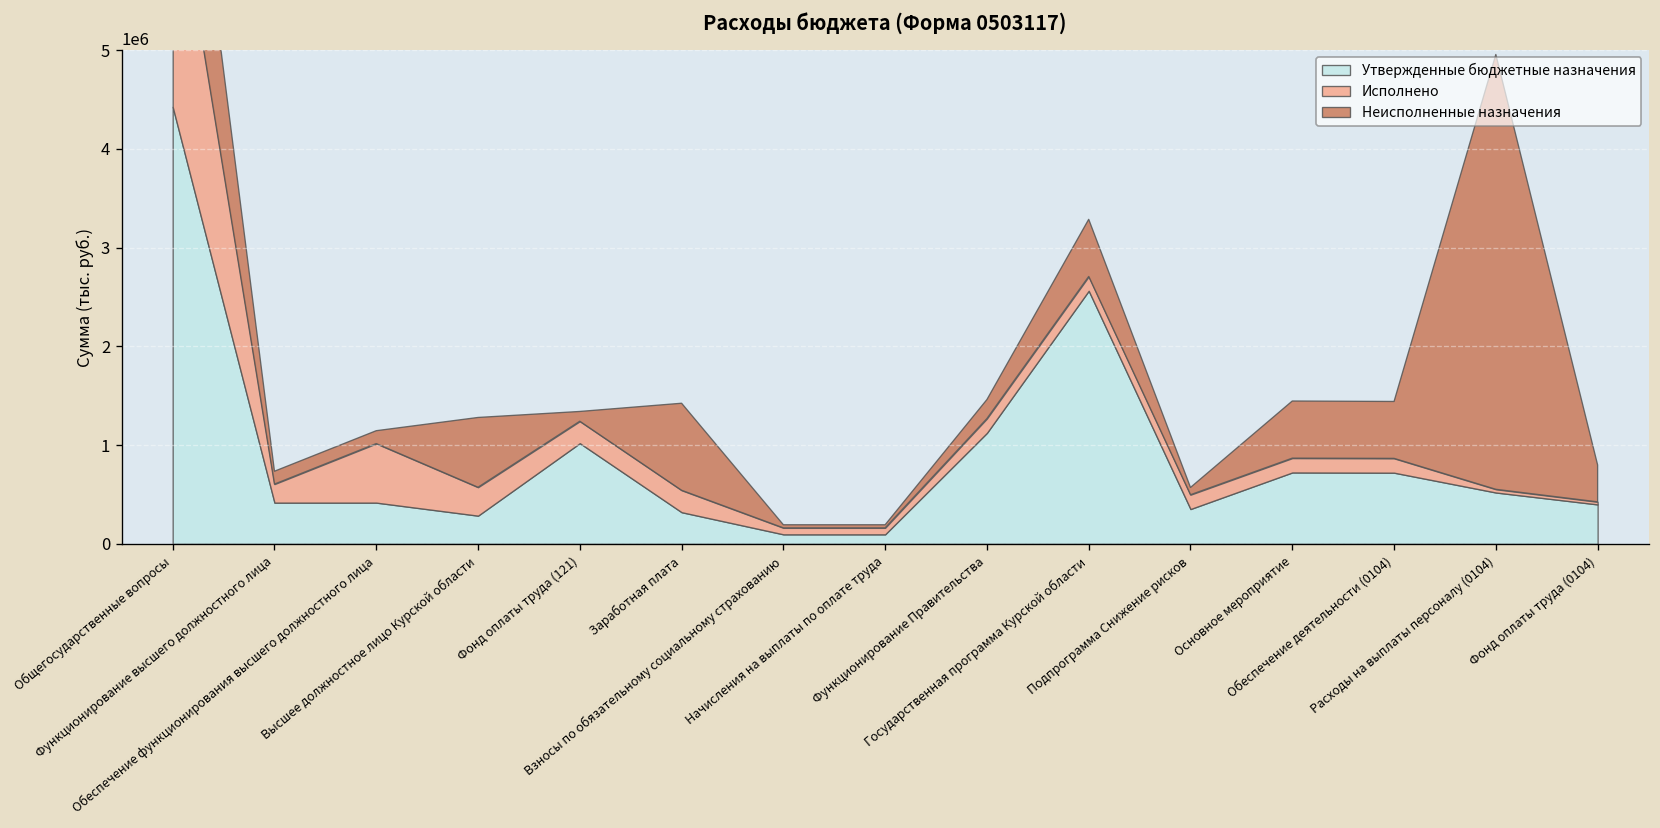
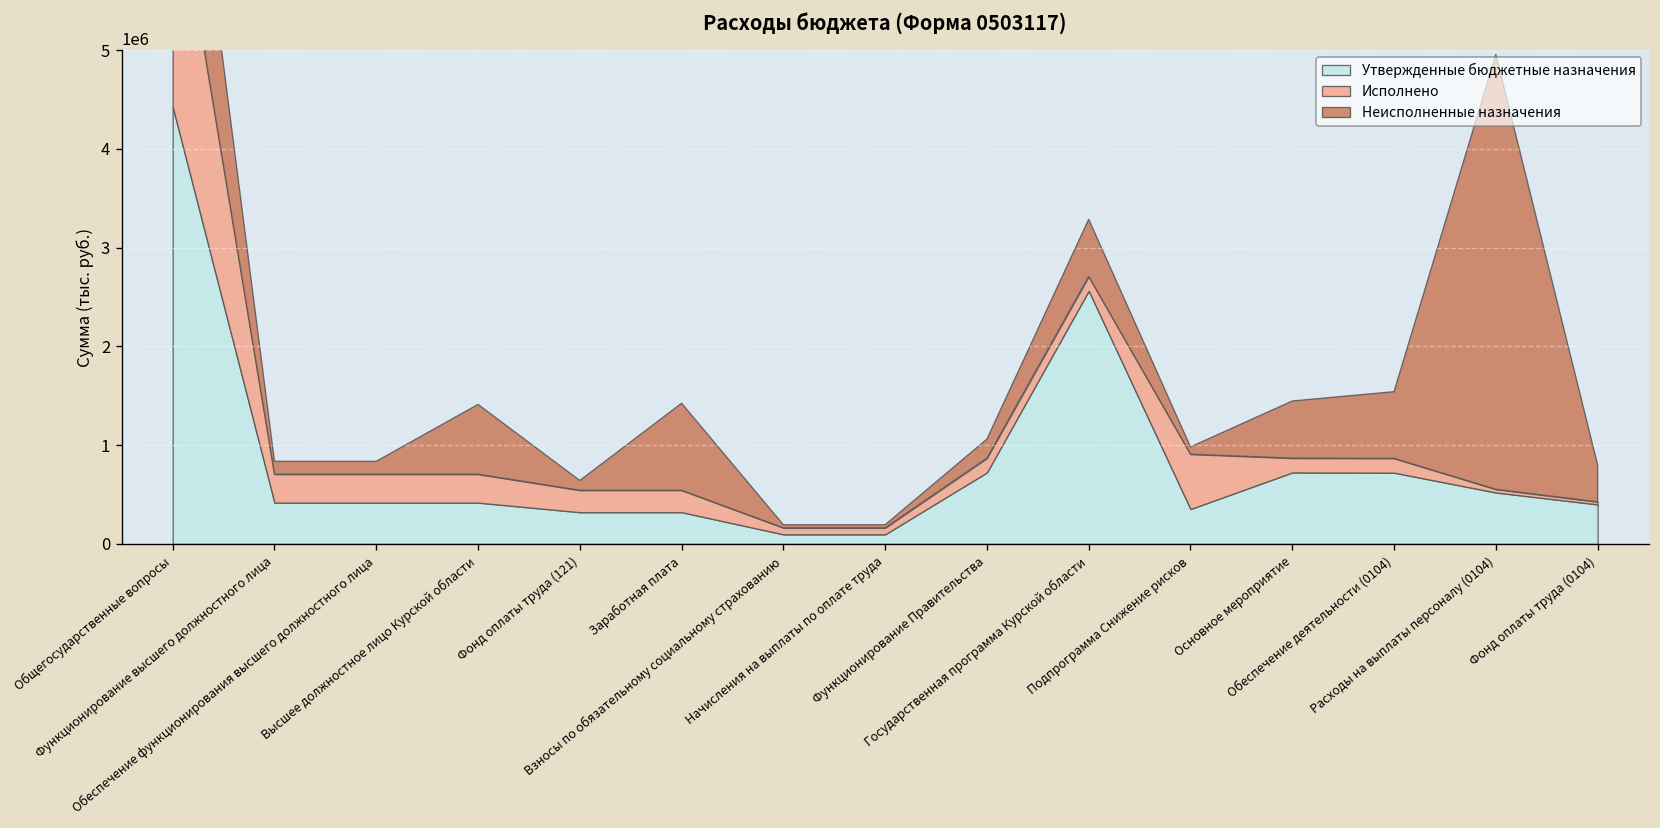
Исполнено, Функционирование высшего должностного лица: 200000 -> 300000
Исполнено, Обеспечение функционирования высшего должностного лица: 600000 -> 300000
Утвержденные бюджетные назначения, Высшее должностное лицо Курской области: 300000 -> 400000
Утвержденные бюджетные назначения, Фонд оплаты труда (121): 1000000 -> 300000
Утвержденные бюджетные назначения, Функционирование Правительства: 1100000 -> 700000
Исполнено, Подпрограмма Снижение рисков: 100000 -> 600000
Неисполненные назначения, Обеспечение деятельности (0104): 600000 -> 700000
